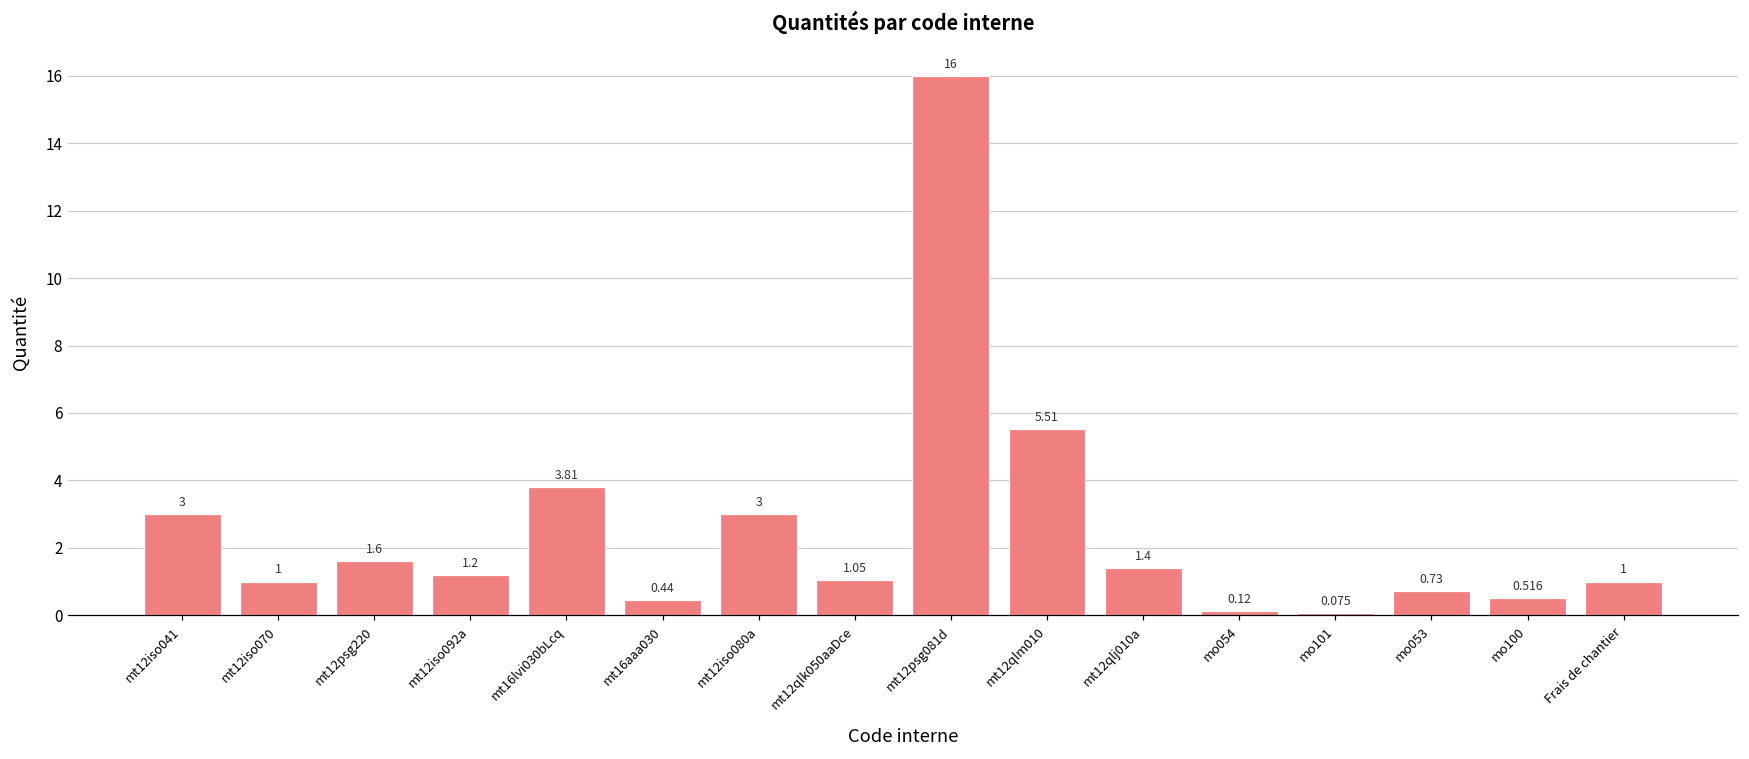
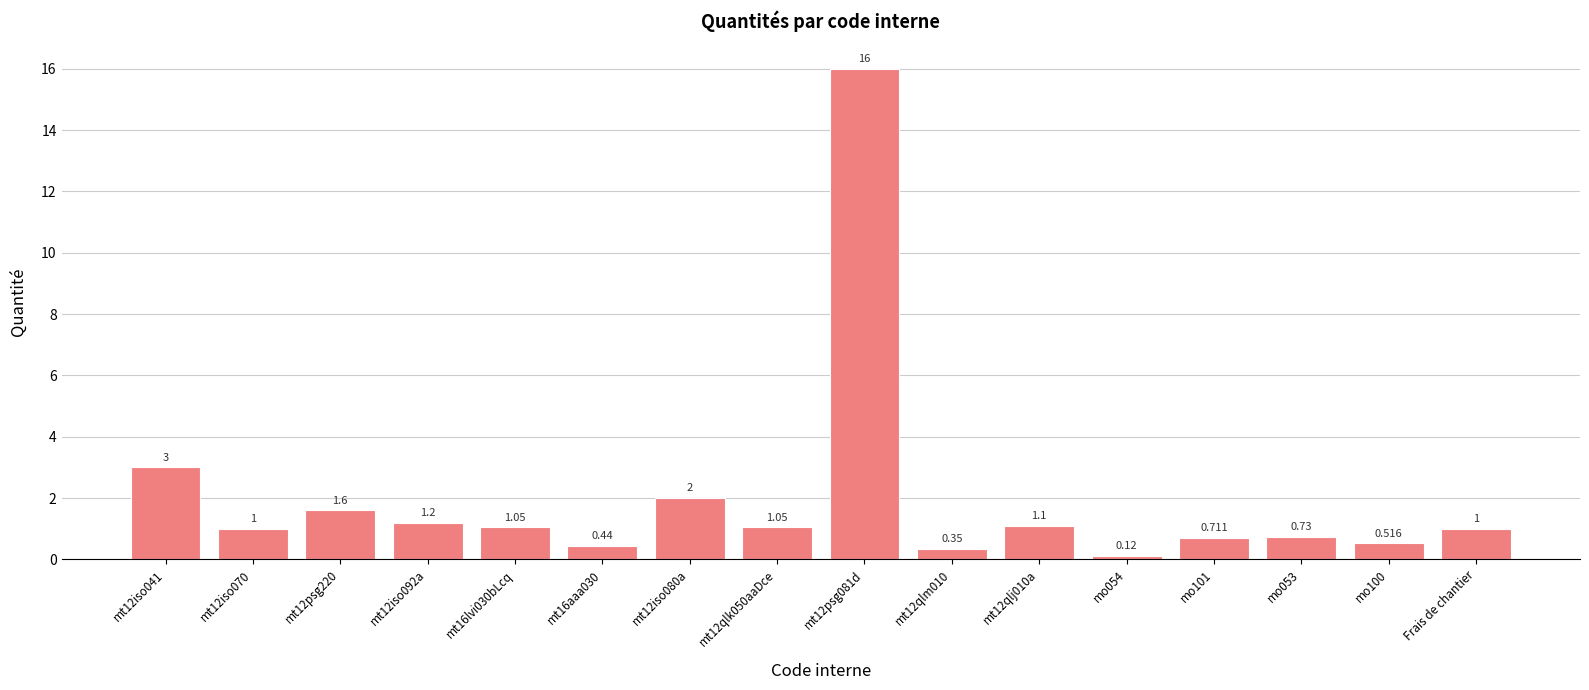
mt16lvi030bLcq: 3.81 -> 1.05
mt12iso080a: 3 -> 2
mt12qlm010: 5.51 -> 0.35
mt12qlj010a: 1.4 -> 1.1
mo101: 0.075 -> 0.711
